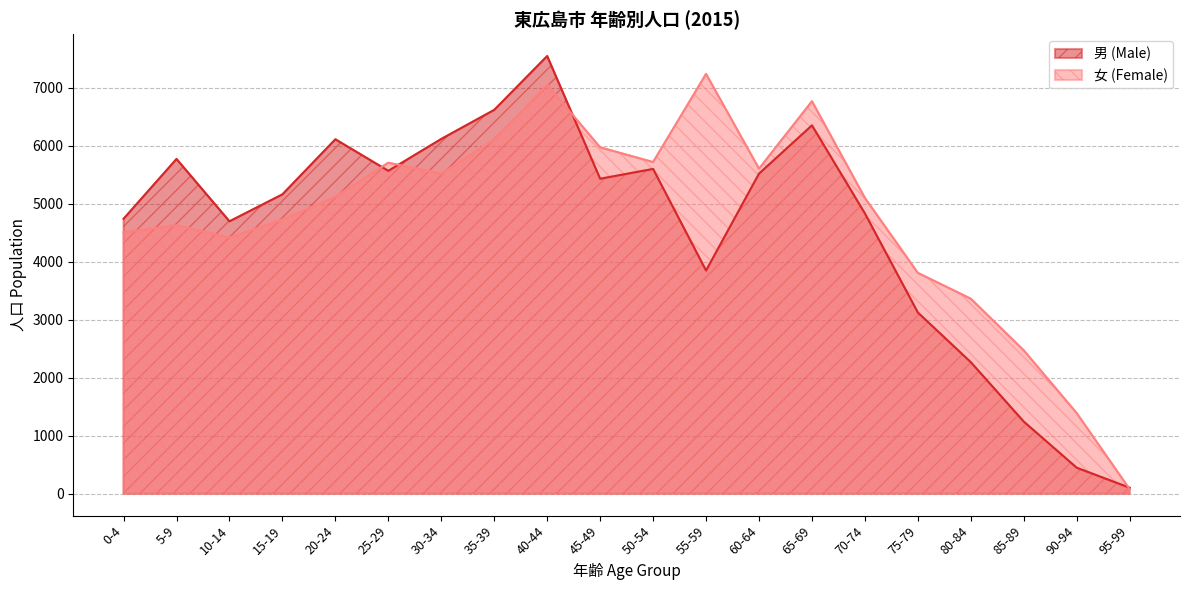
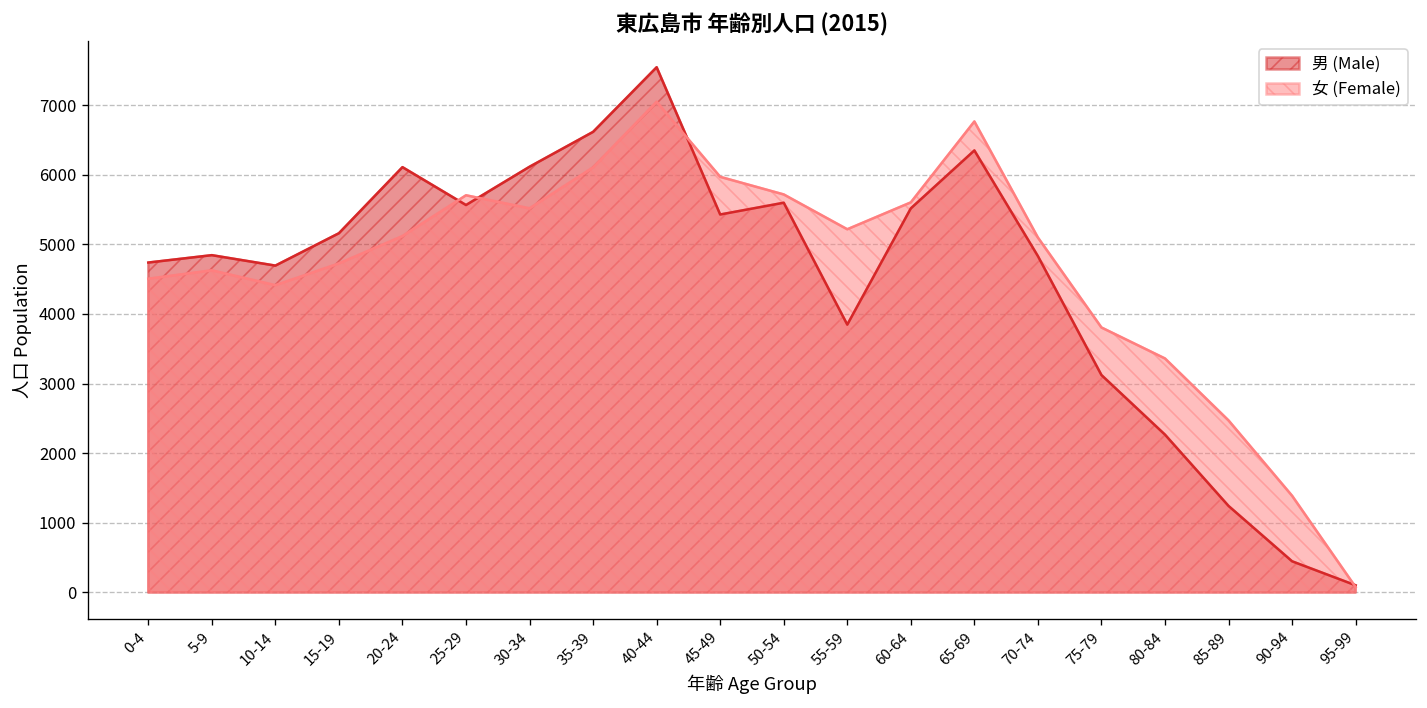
男 (Male), 5-9: 5800 -> 4800
女 (Female), 55-59: 7200 -> 5200
